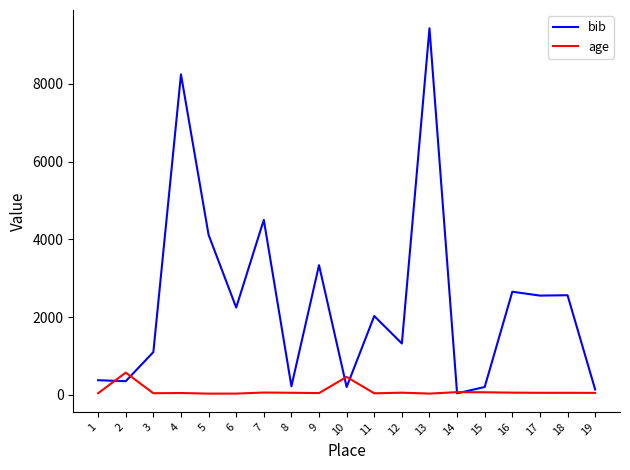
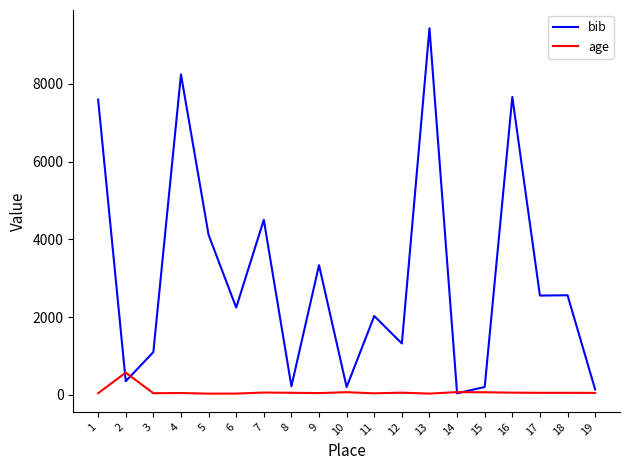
bib, 1: 400 -> 7600
age, 10: 500 -> 100
bib, 16: 2700 -> 7700
